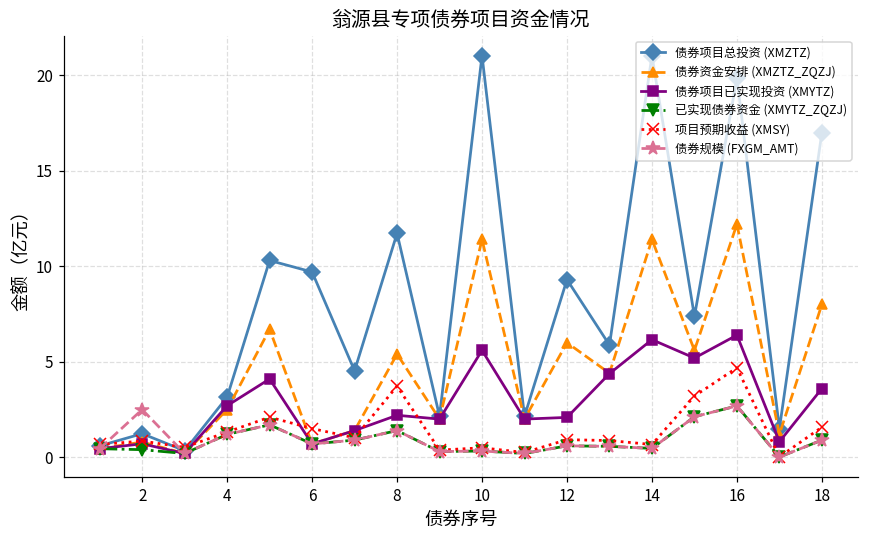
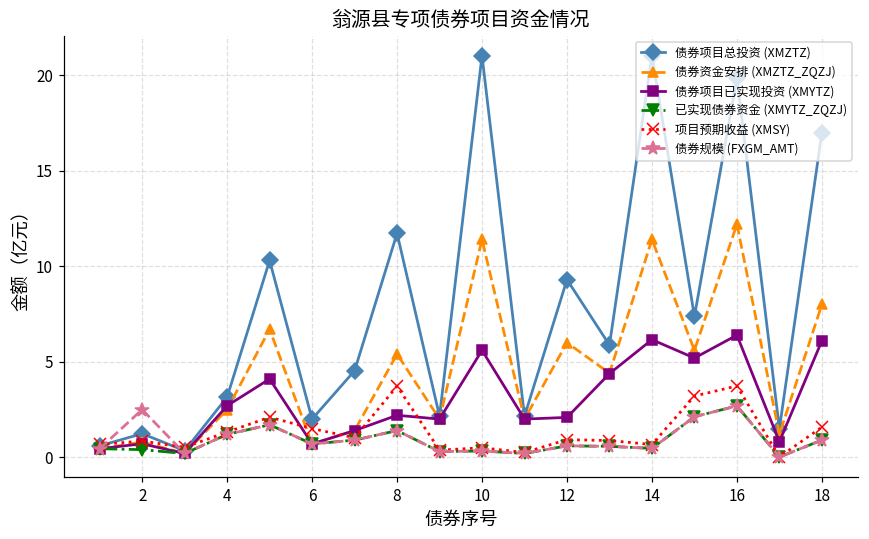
债券项目总投资 (XMZTZ), 6: 9.7 -> 2.0
项目预期收益 (XMSY), 16: 4.7 -> 3.7
债券项目已实现投资 (XMYTZ), 18: 3.6 -> 6.1
